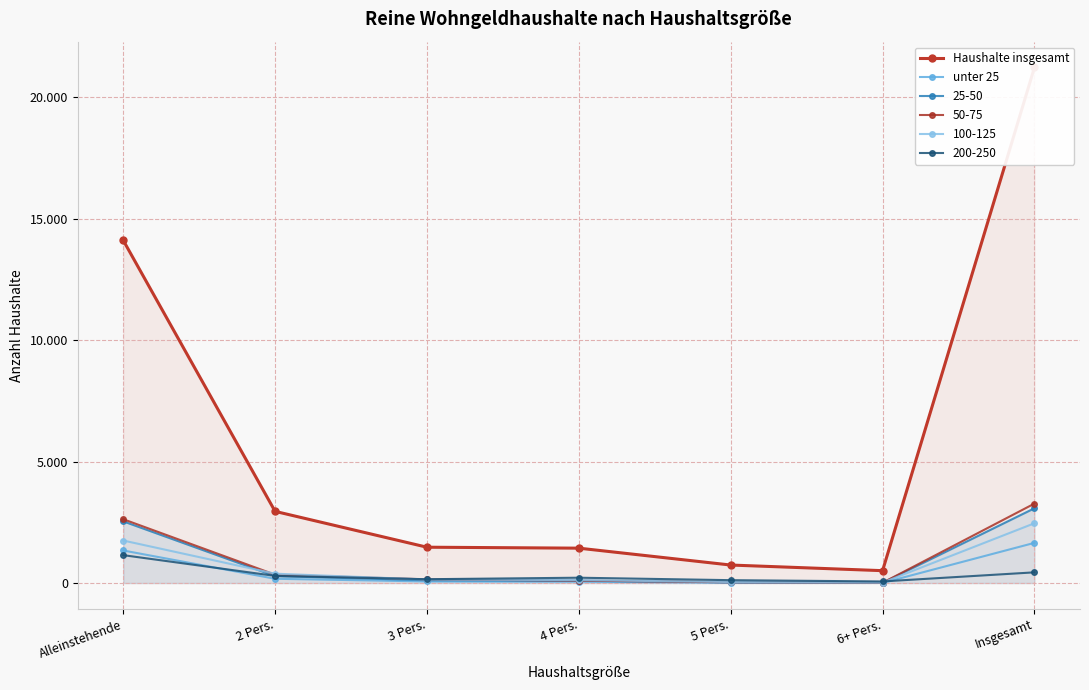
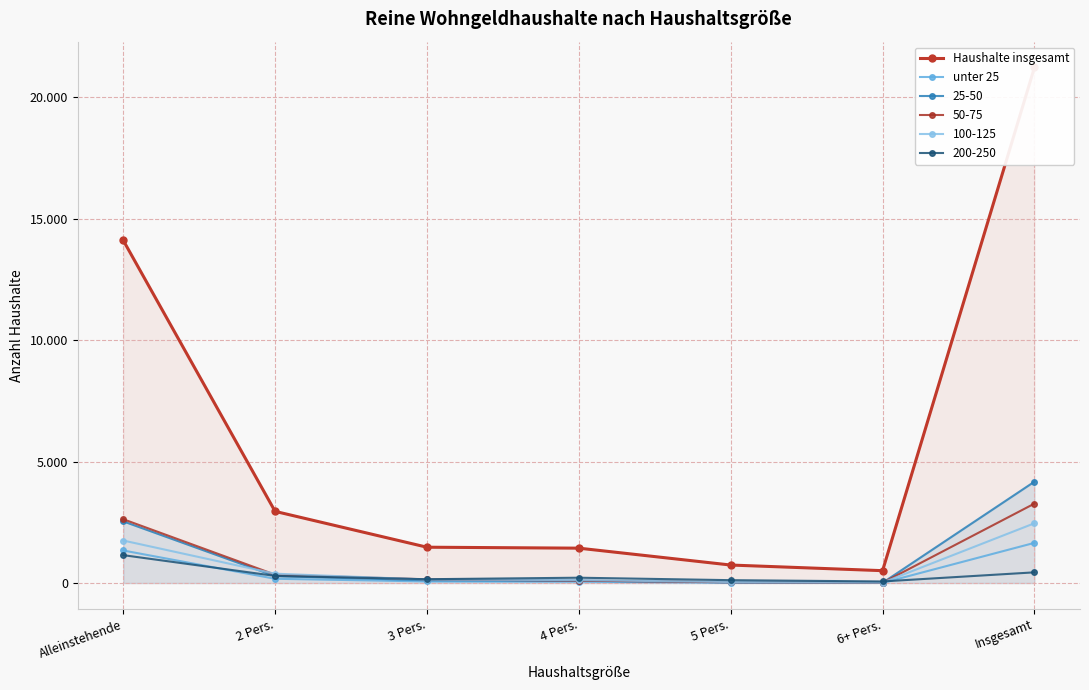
25-50, Insgesamt: 3.1 -> 4.2
